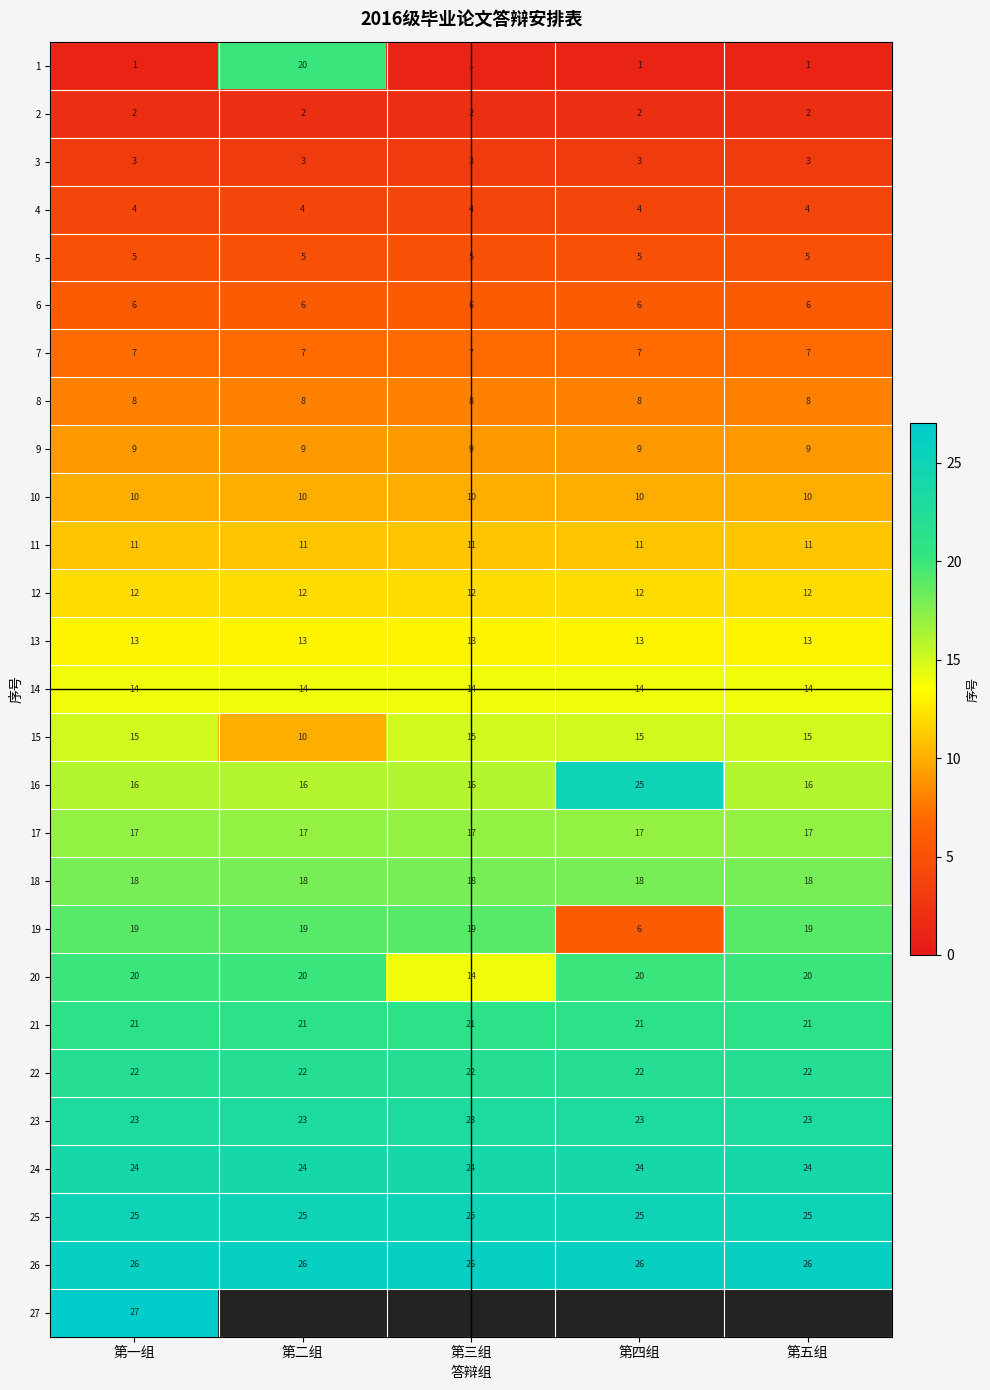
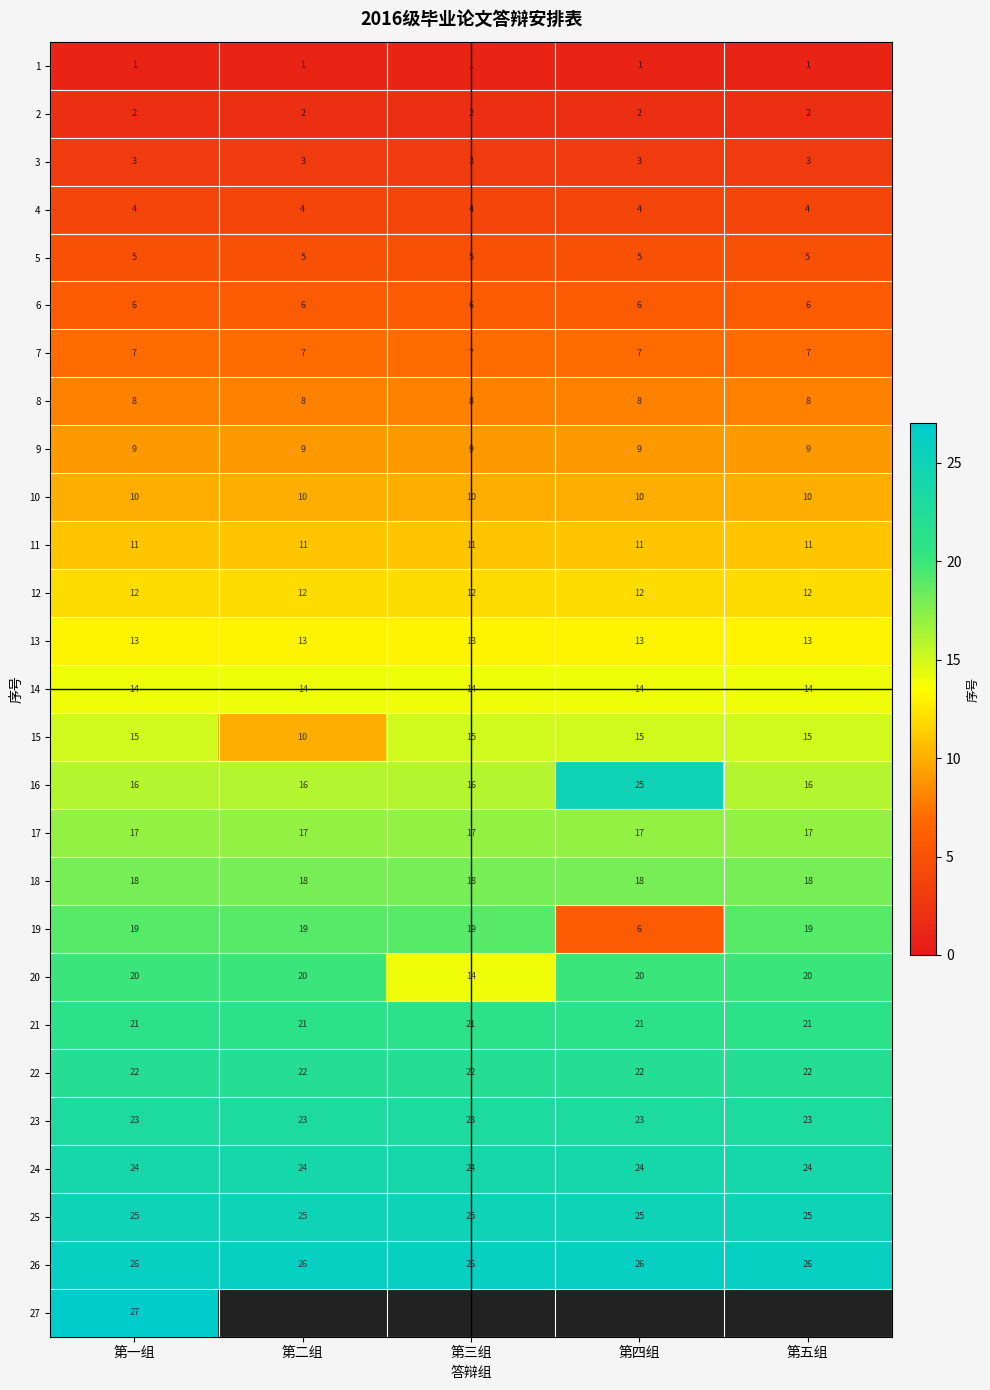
1, 第二组: 20 -> 1
